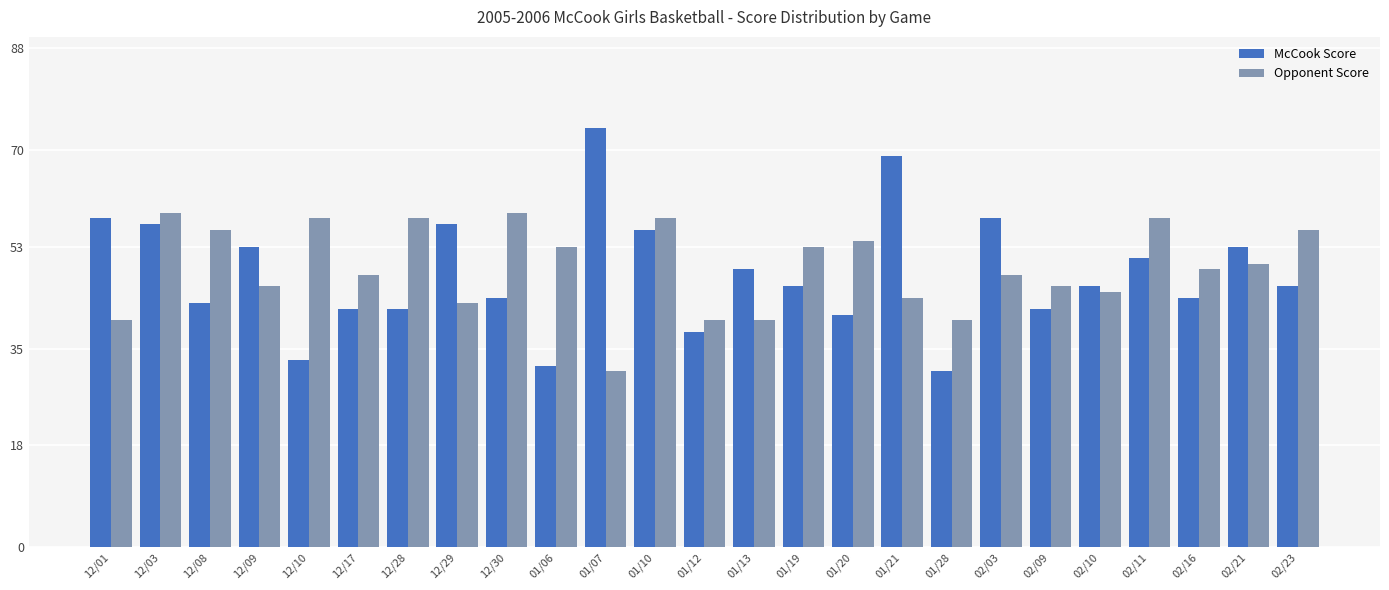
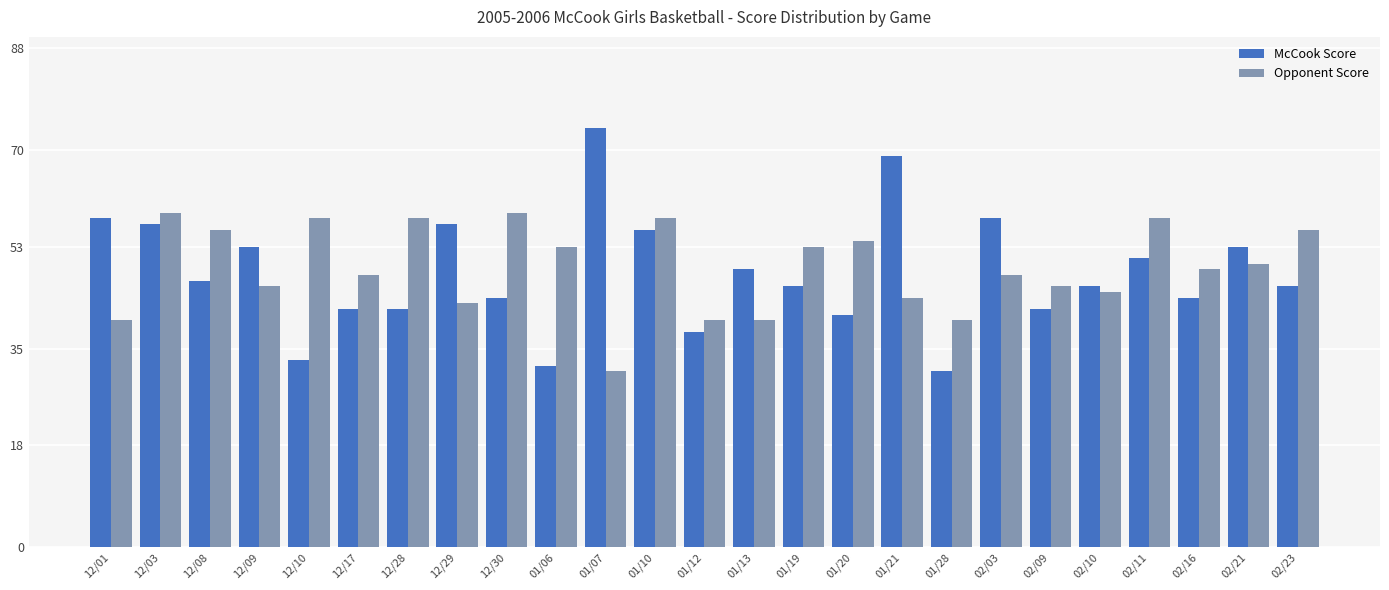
McCook Score, 12/08: 43 -> 47
